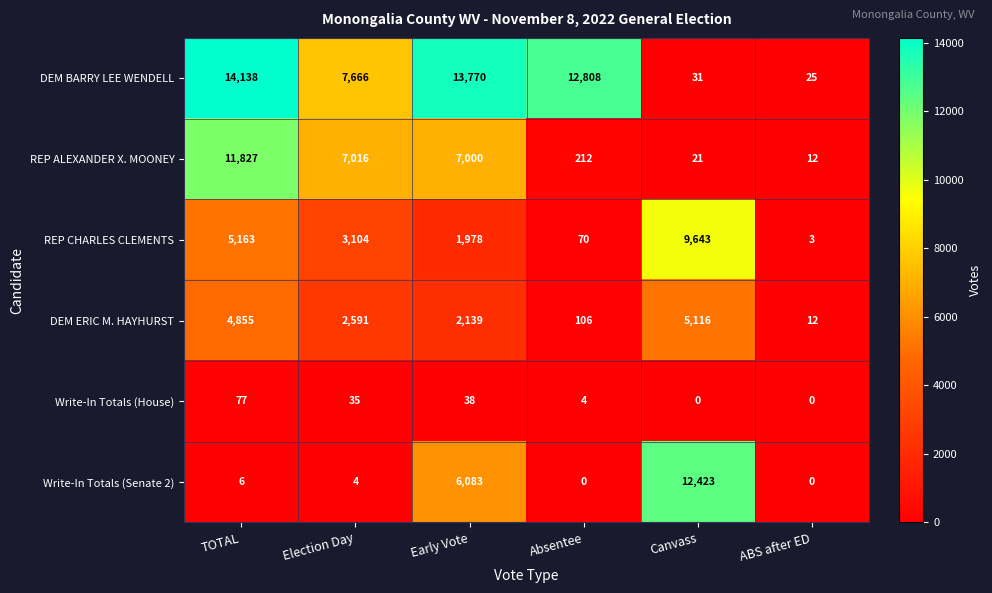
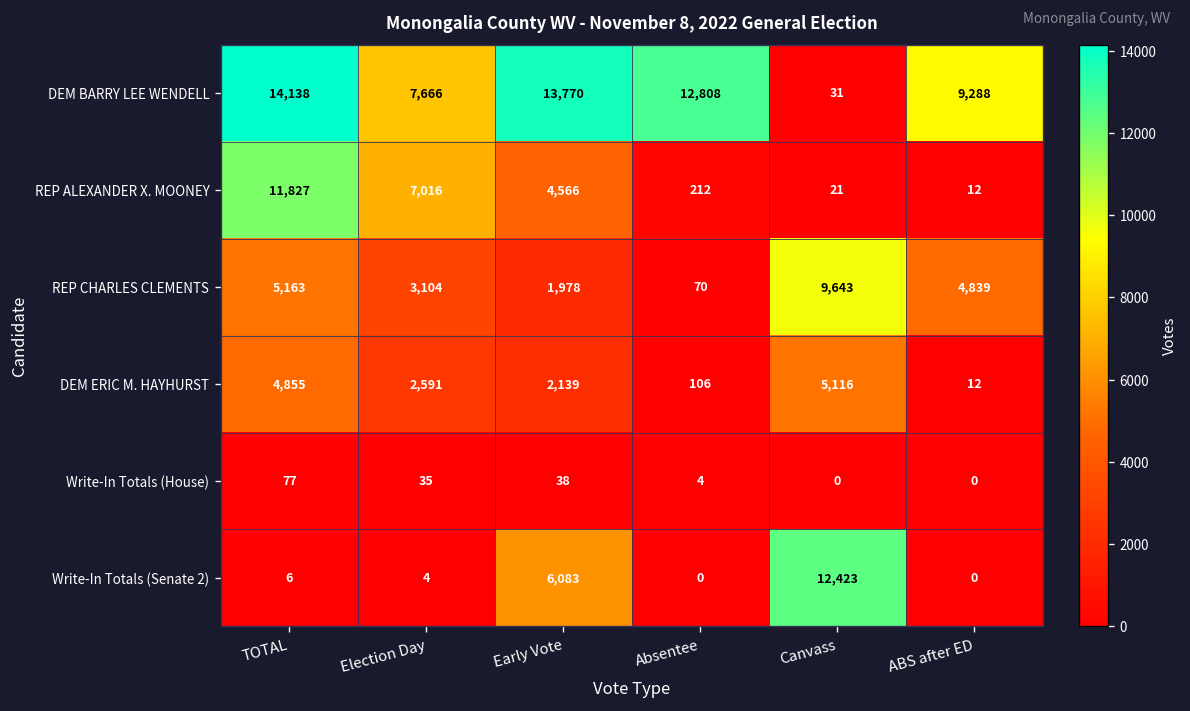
DEM BARRY LEE WENDELL, ABS after ED: 25 -> 9,288
REP ALEXANDER X. MOONEY, Early Vote: 7,000 -> 4,566
REP CHARLES CLEMENTS, ABS after ED: 3 -> 4,839
